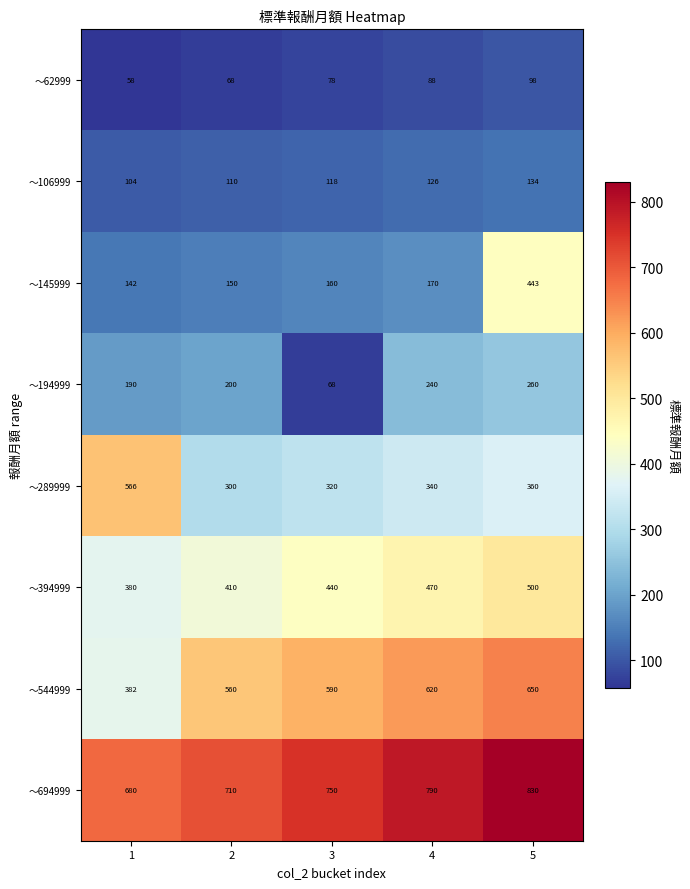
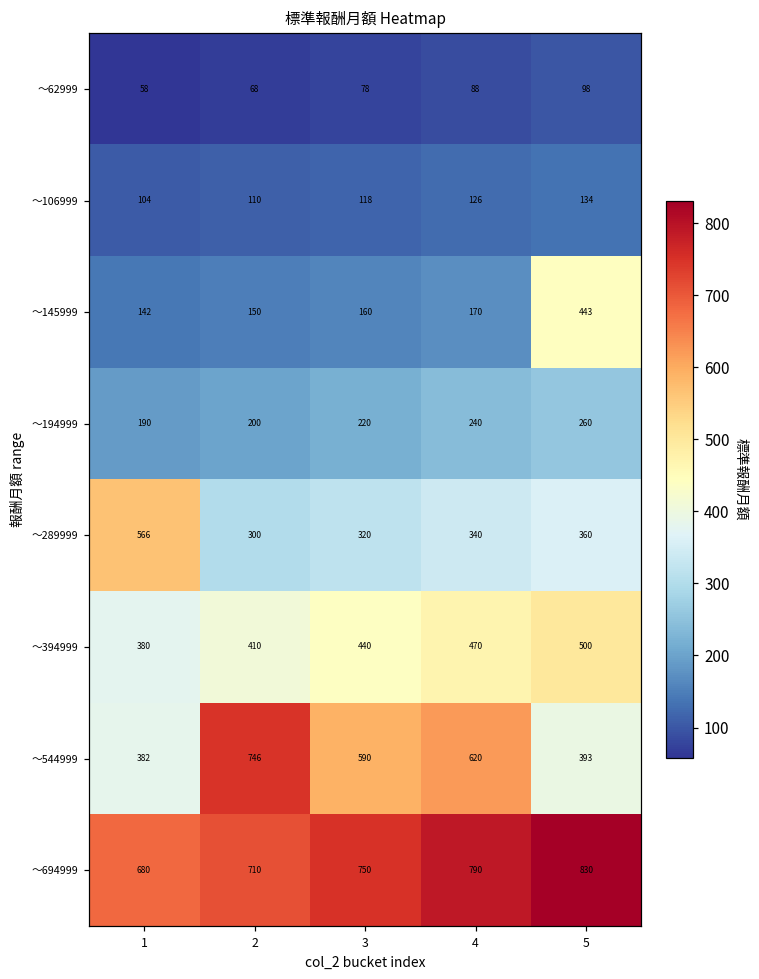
～194999, 3: 68 -> 220
～544999, 2: 560 -> 746
～544999, 5: 650 -> 393
